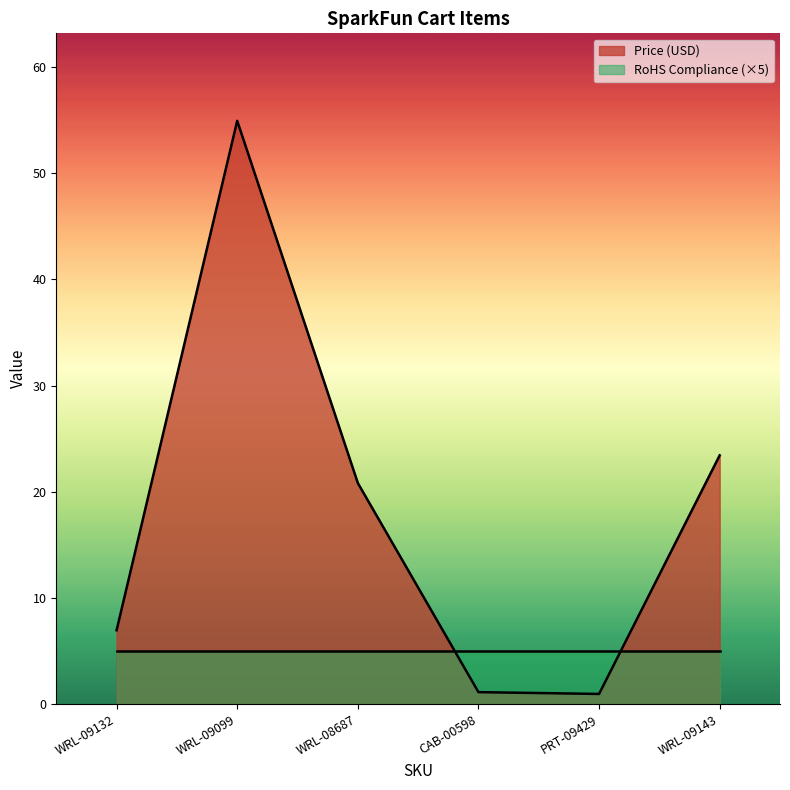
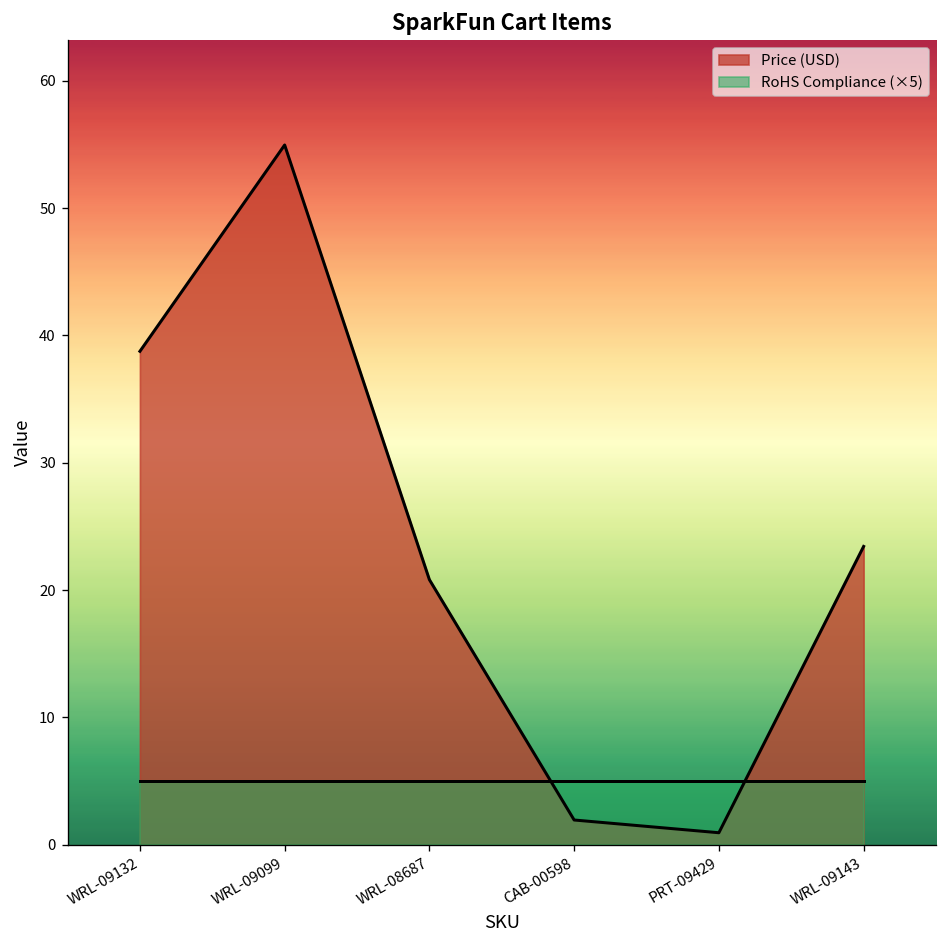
Price (USD), WRL-09132: 7.0 -> 38.8
Price (USD), CAB-00598: 1.1 -> 2.0
